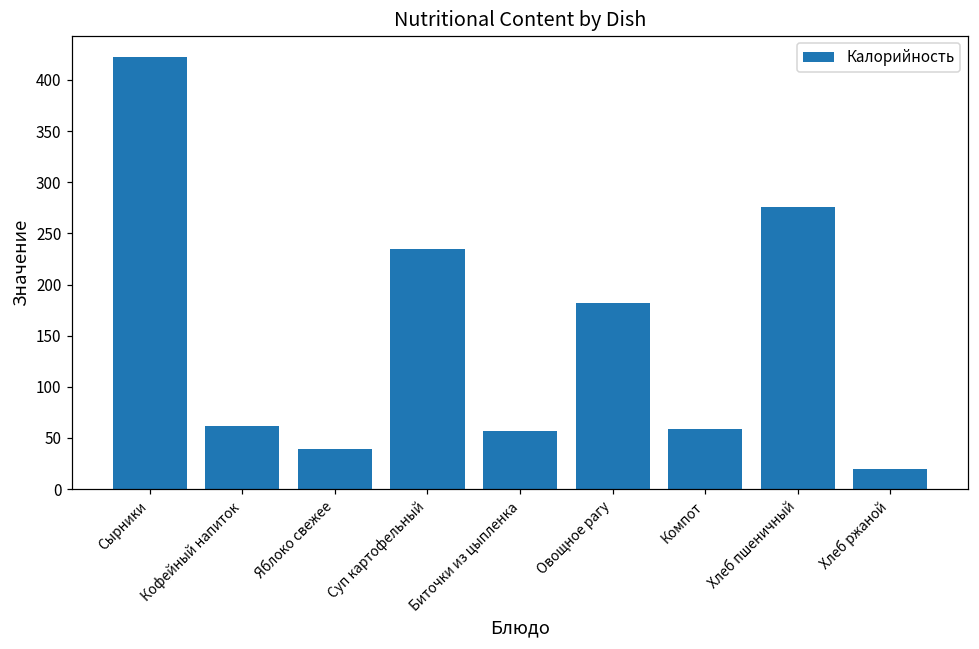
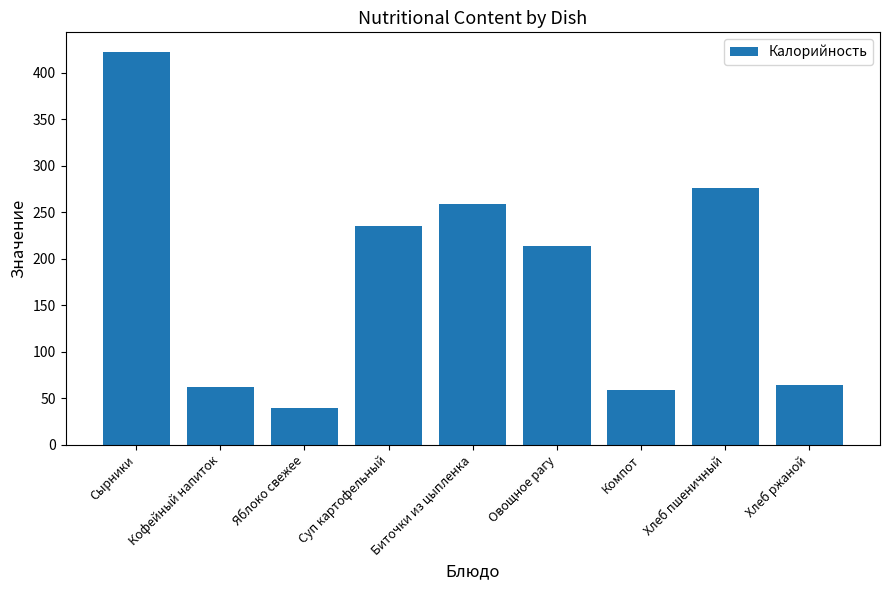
Биточки из цыпленка: 60 -> 260
Овощное рагу: 180 -> 210
Хлеб ржаной: 20 -> 60
